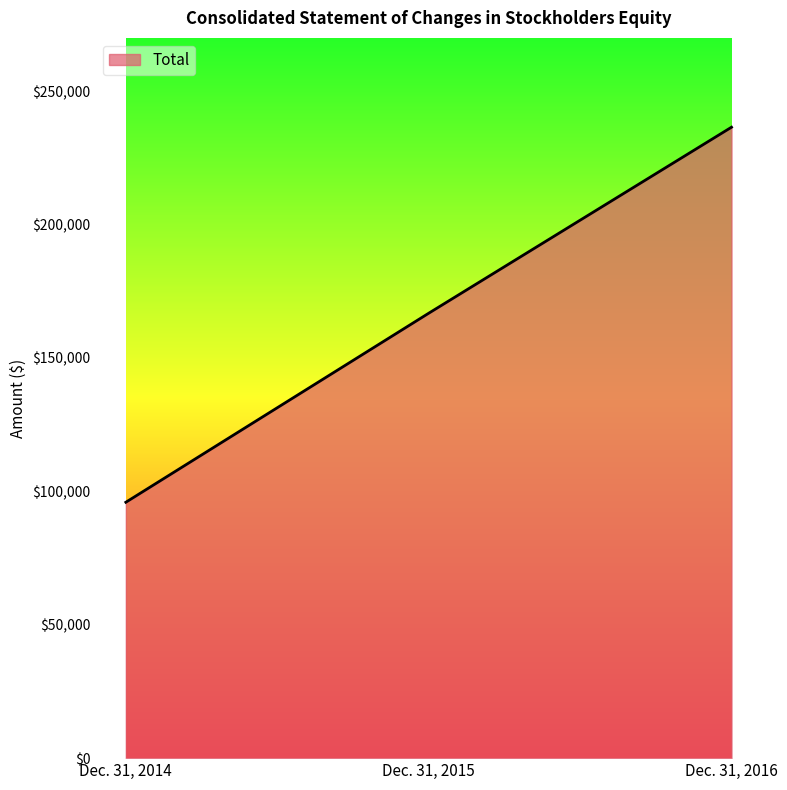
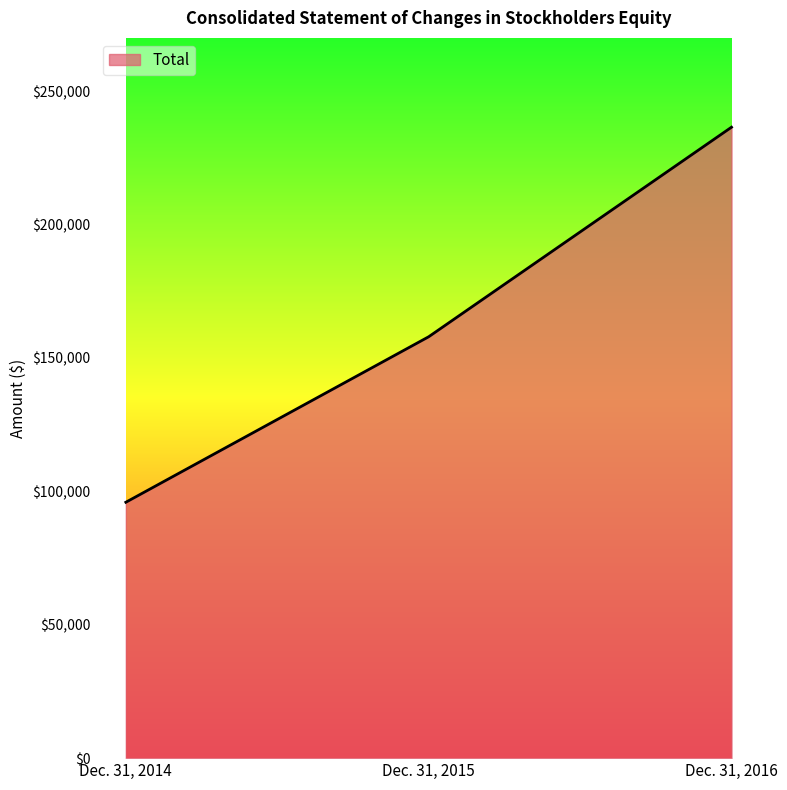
Dec. 31, 2015: $167,000 -> $158,000
